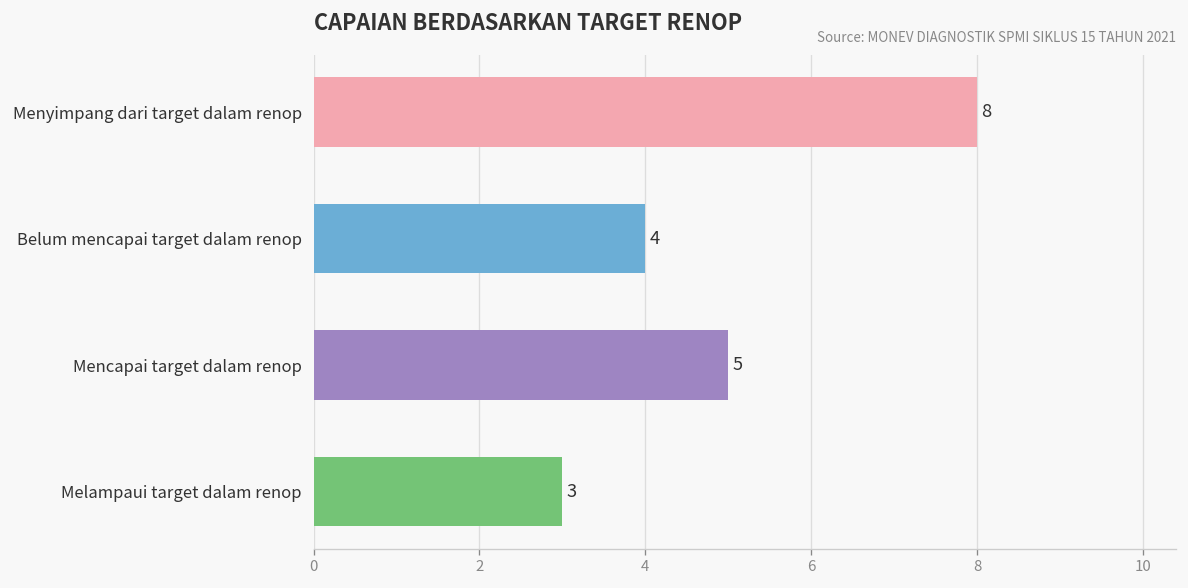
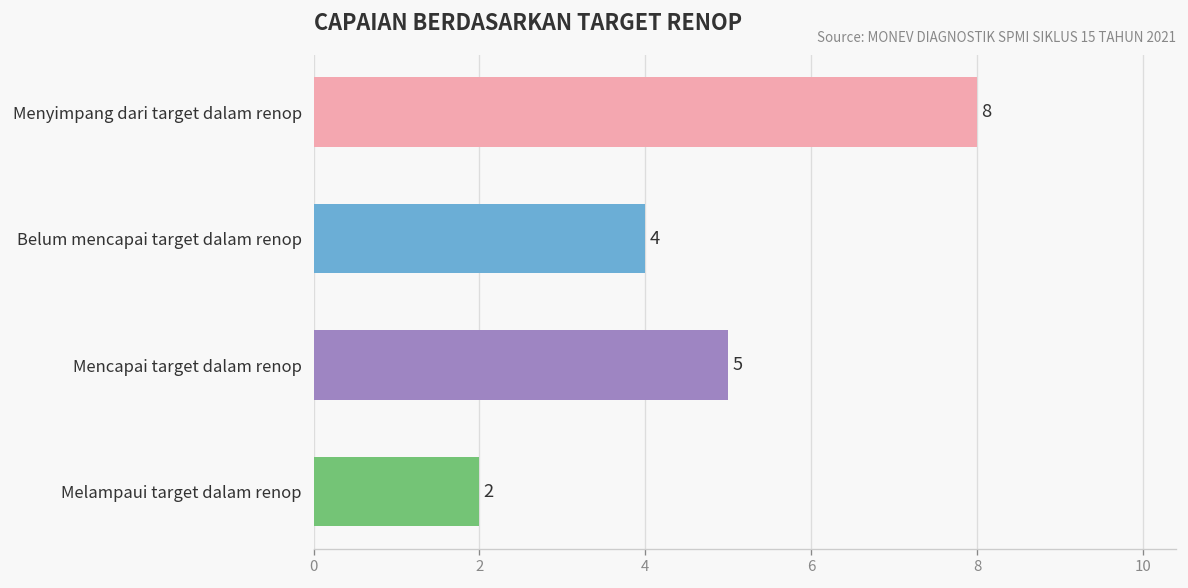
Melampaui target dalam renop: 3 -> 2
